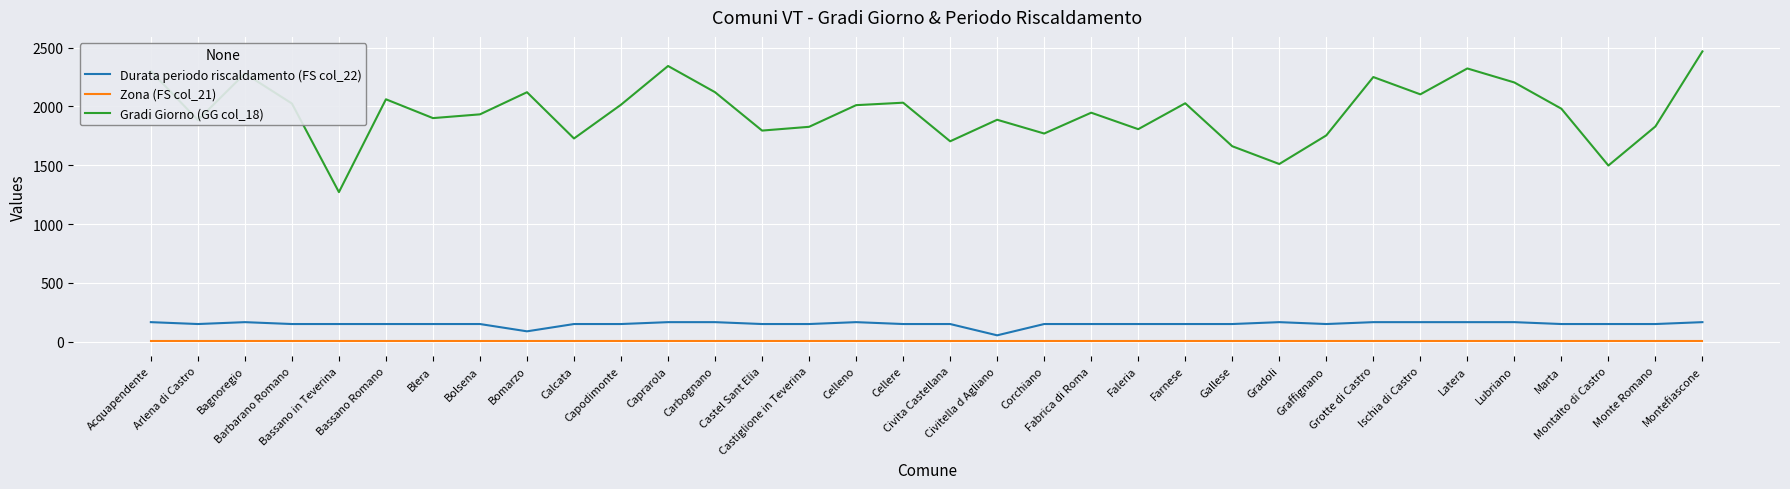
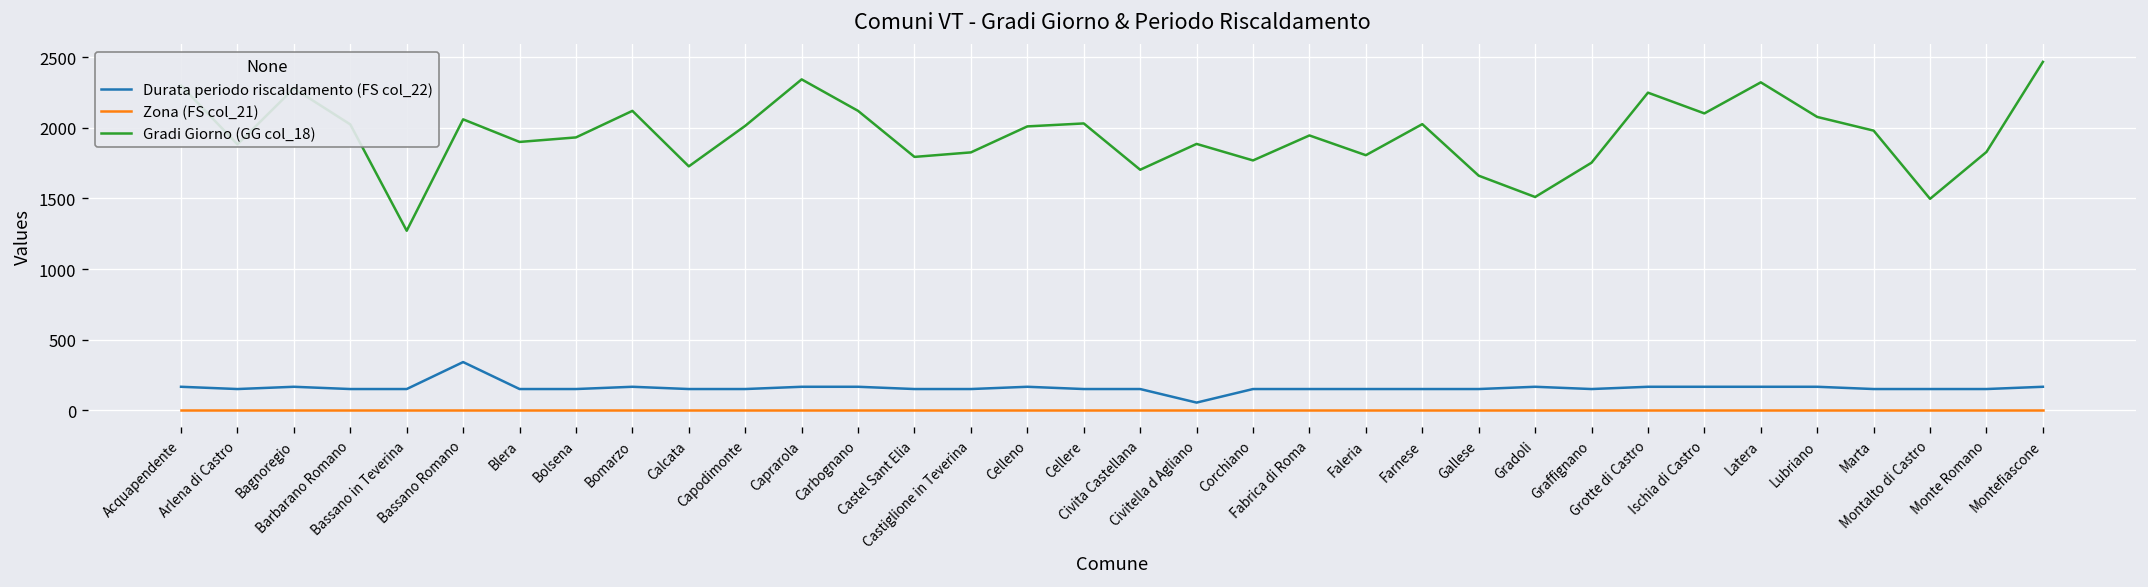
Durata periodo riscaldamento (FS col_22), Bassano Romano: 150 -> 340
Durata periodo riscaldamento (FS col_22), Bomarzo: 90 -> 170
Gradi Giorno (GG col_18), Lubriano: 2200 -> 2080
